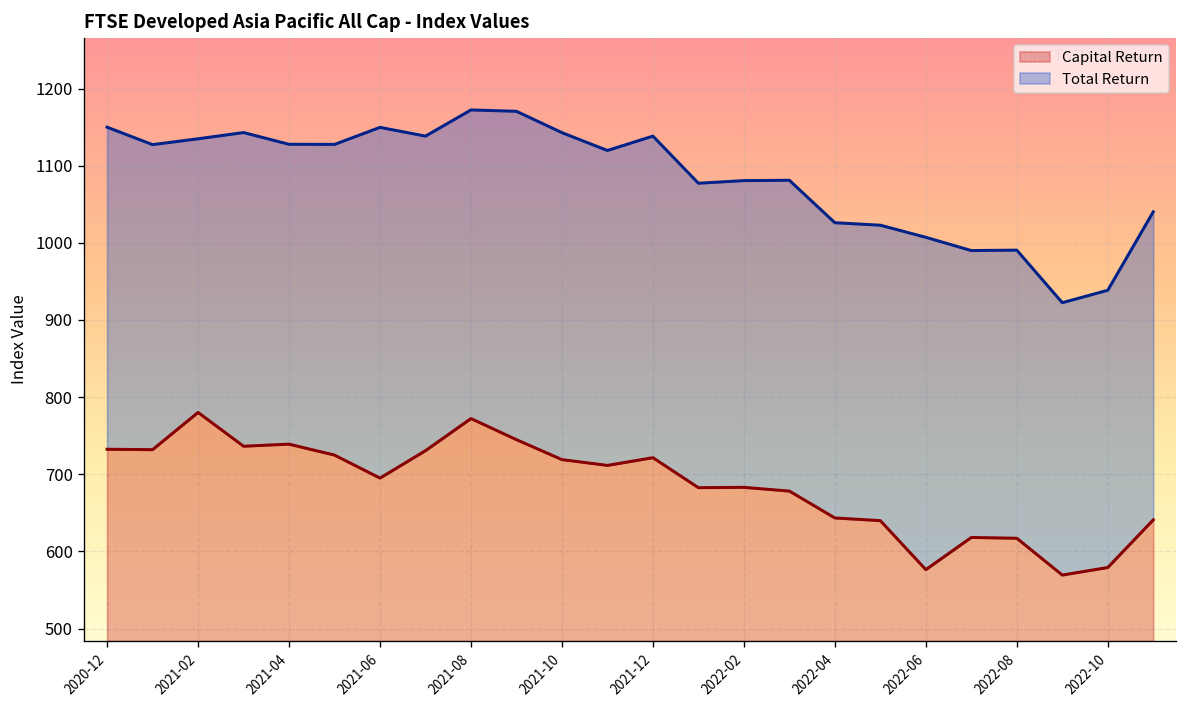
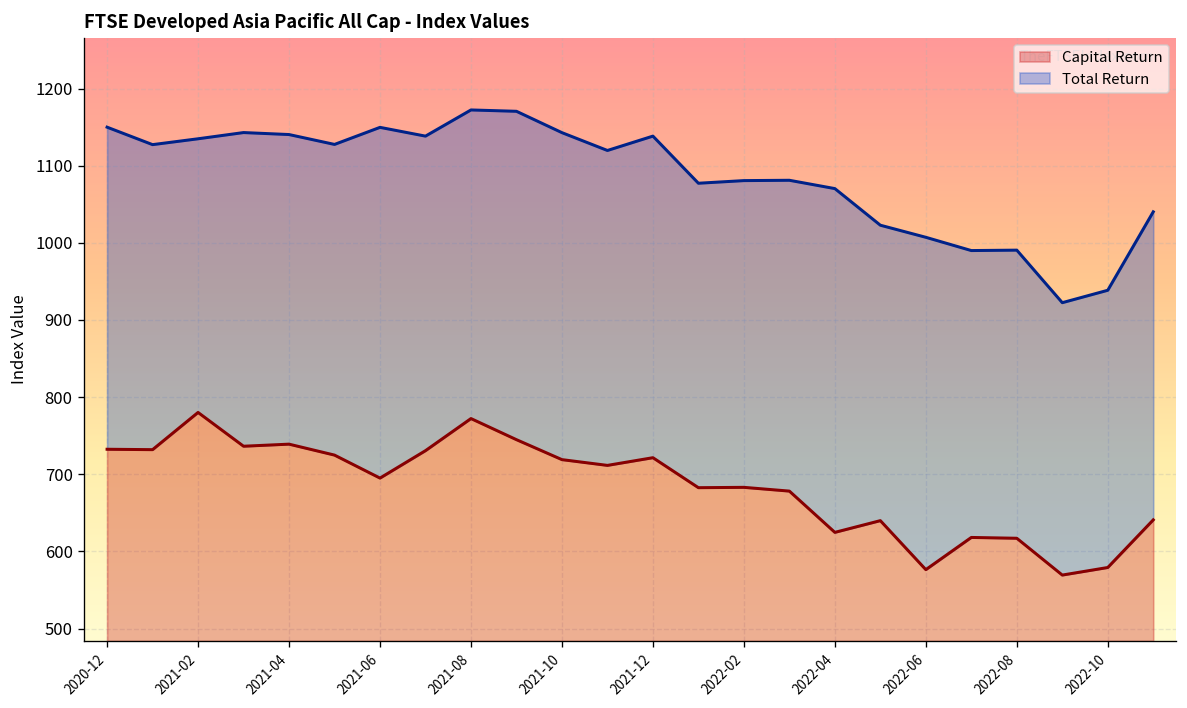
Total Return, 2021-04: 1130 -> 1140
Capital Return, 2022-04: 640 -> 620
Total Return, 2022-04: 1030 -> 1070
